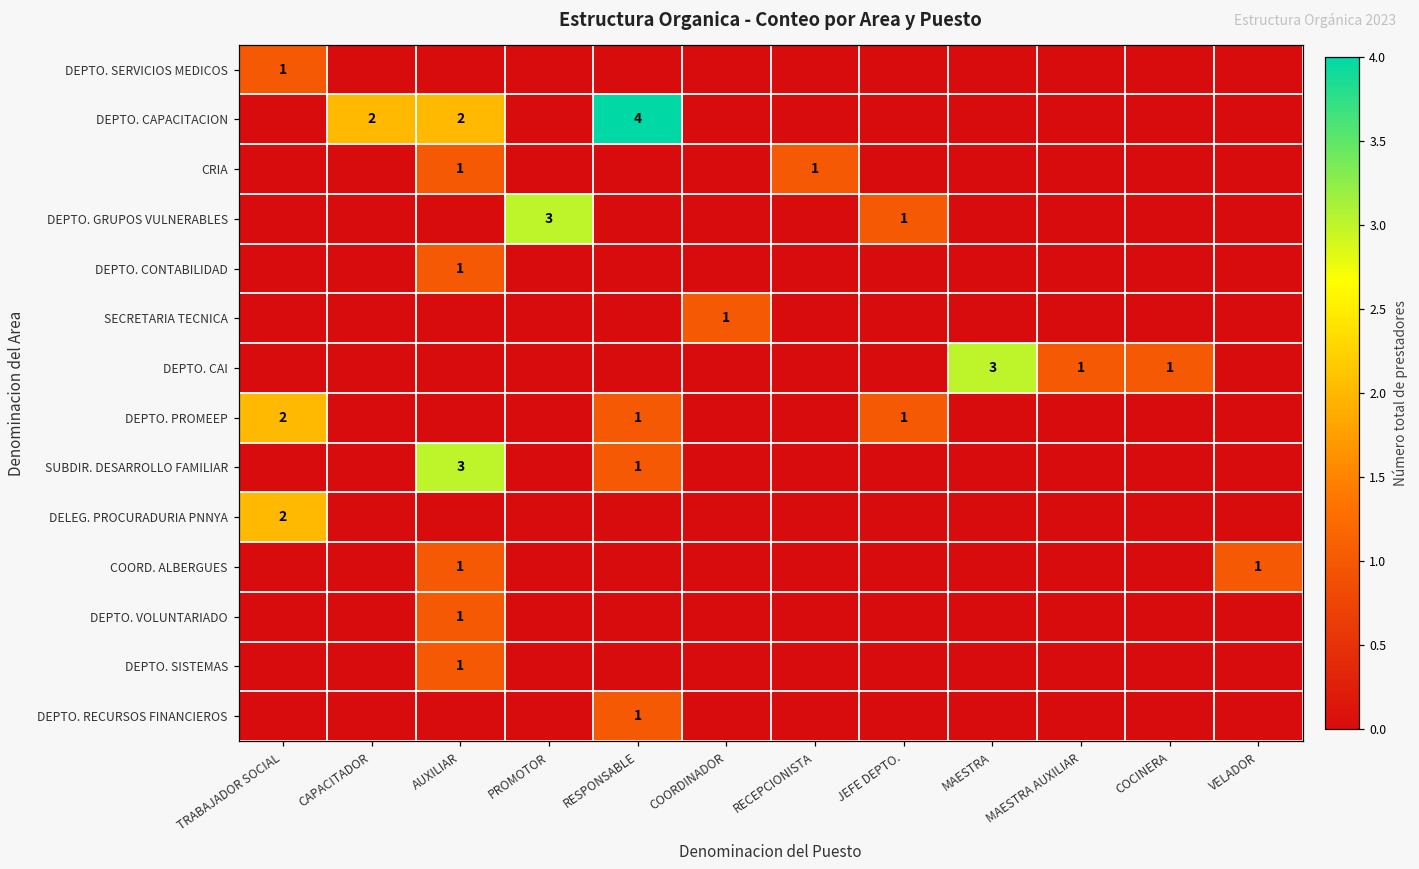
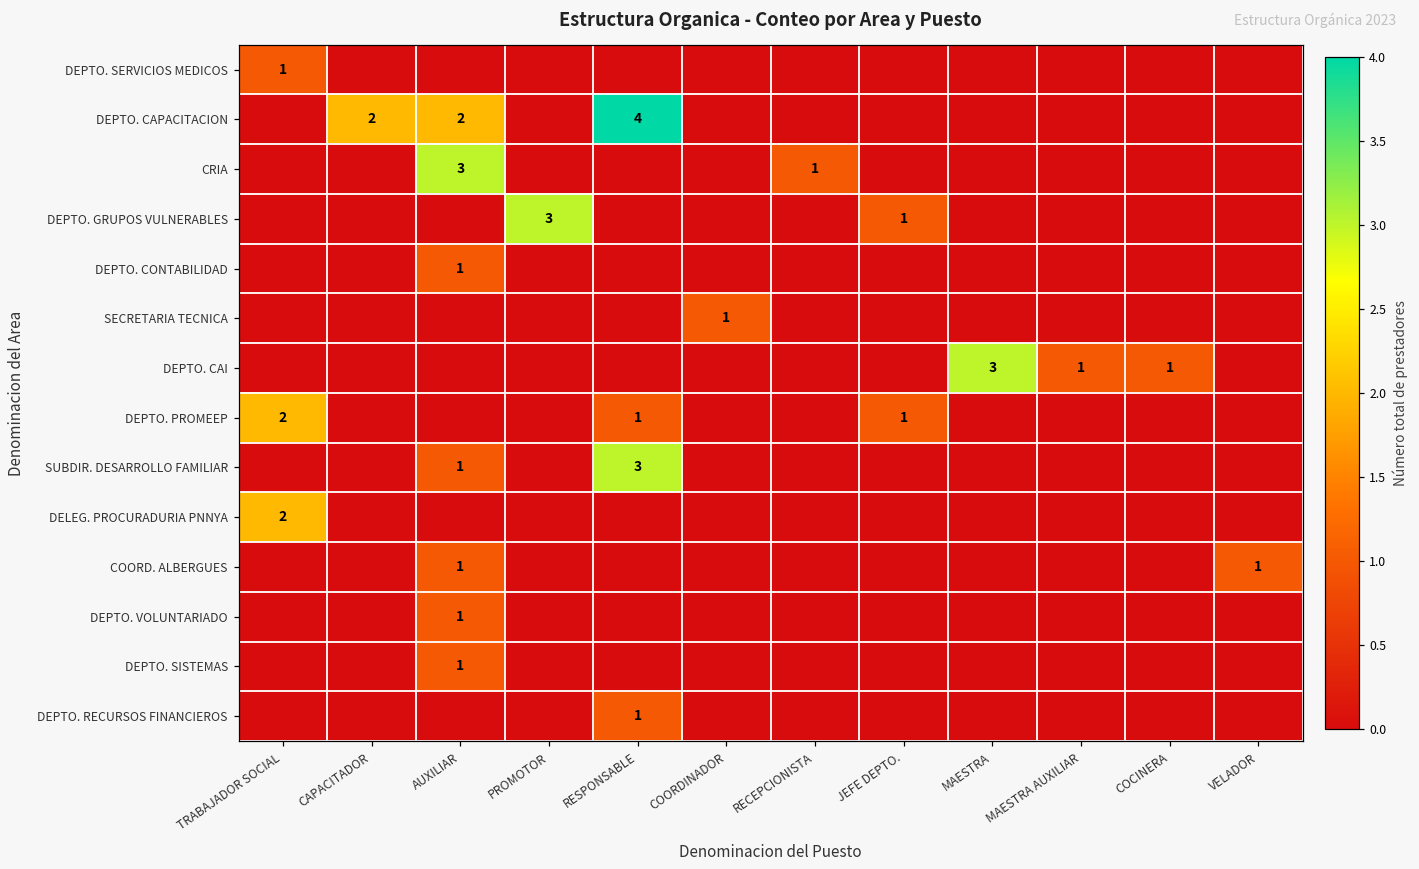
CRIA, AUXILIAR: 1 -> 3
SUBDIR. DESARROLLO FAMILIAR, AUXILIAR: 3 -> 1
SUBDIR. DESARROLLO FAMILIAR, RESPONSABLE: 1 -> 3
